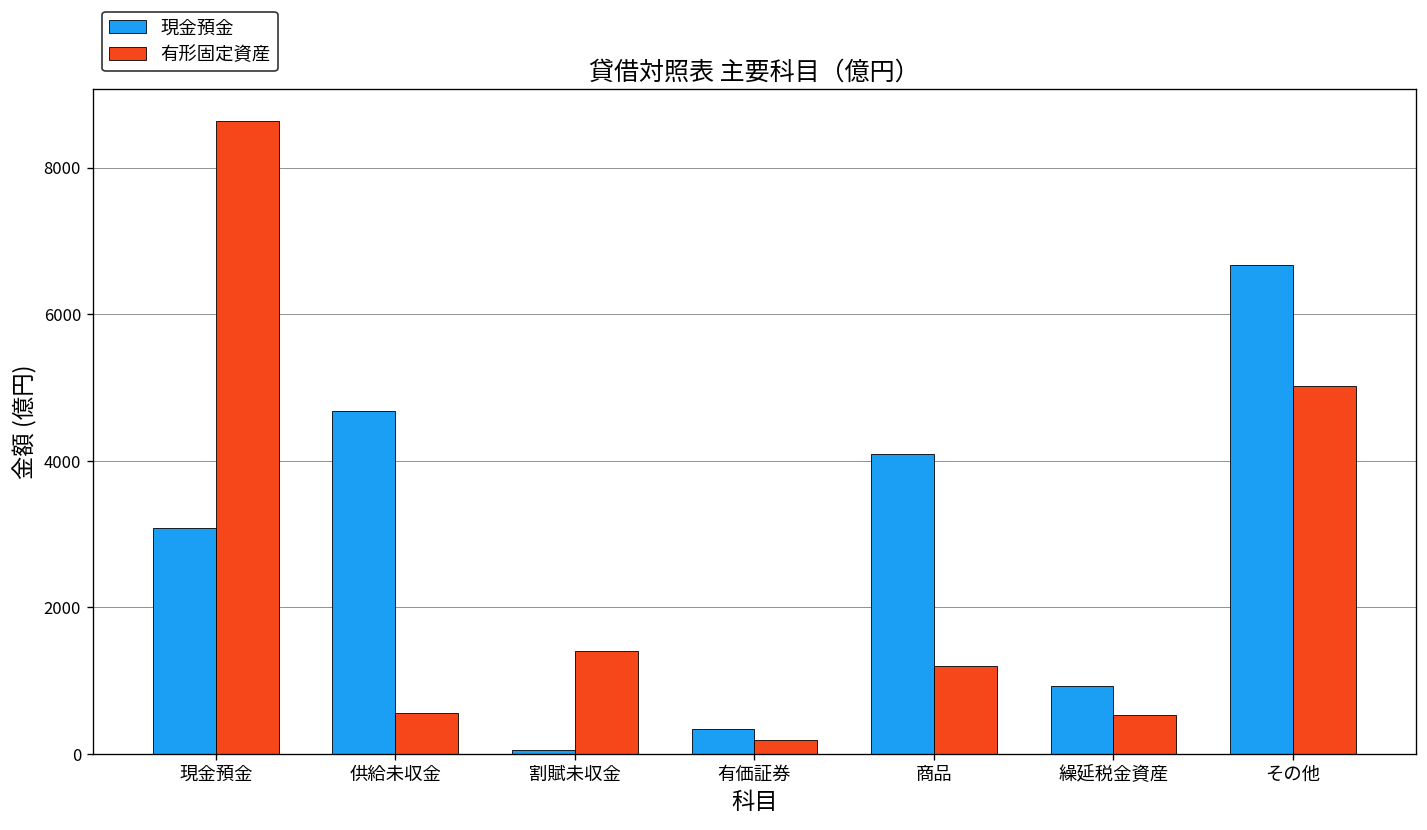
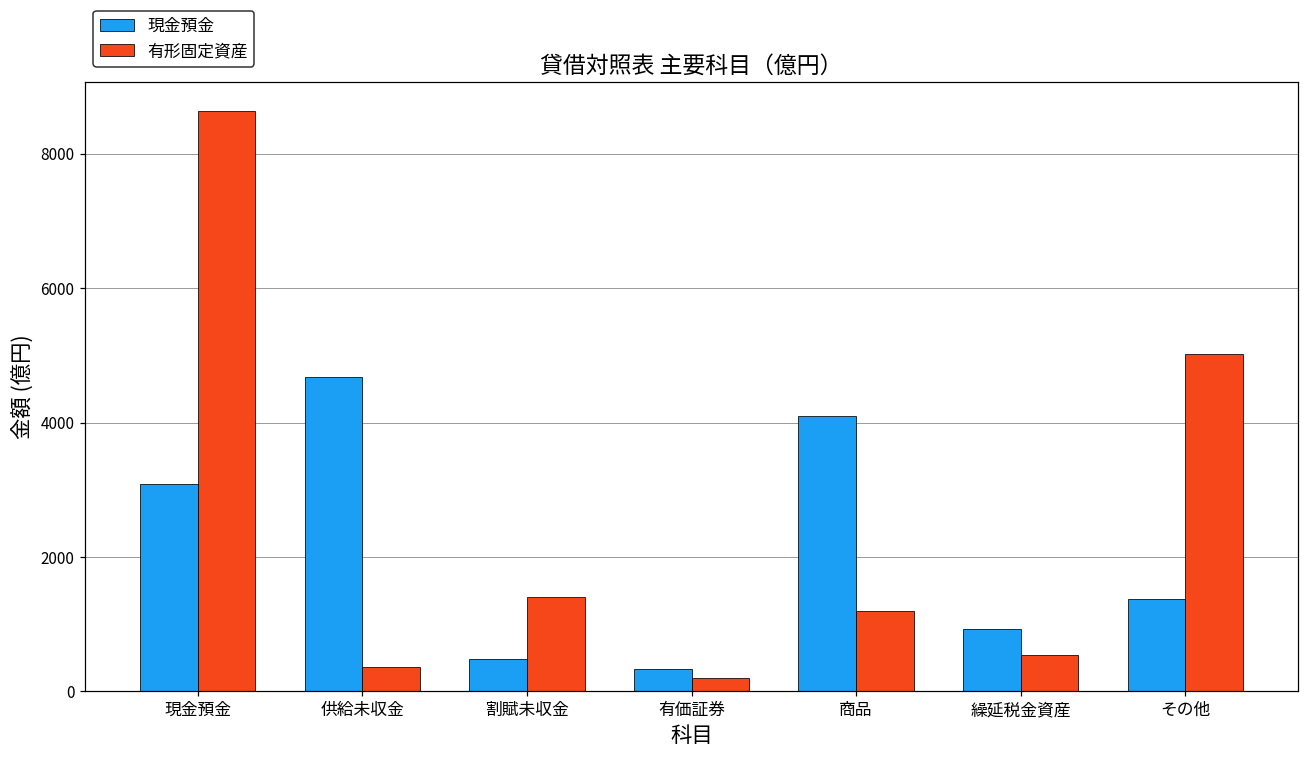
有形固定資産, 供給未収金: 600 -> 400
現金預金, 割賦未収金: 100 -> 500
現金預金, その他: 6700 -> 1400
